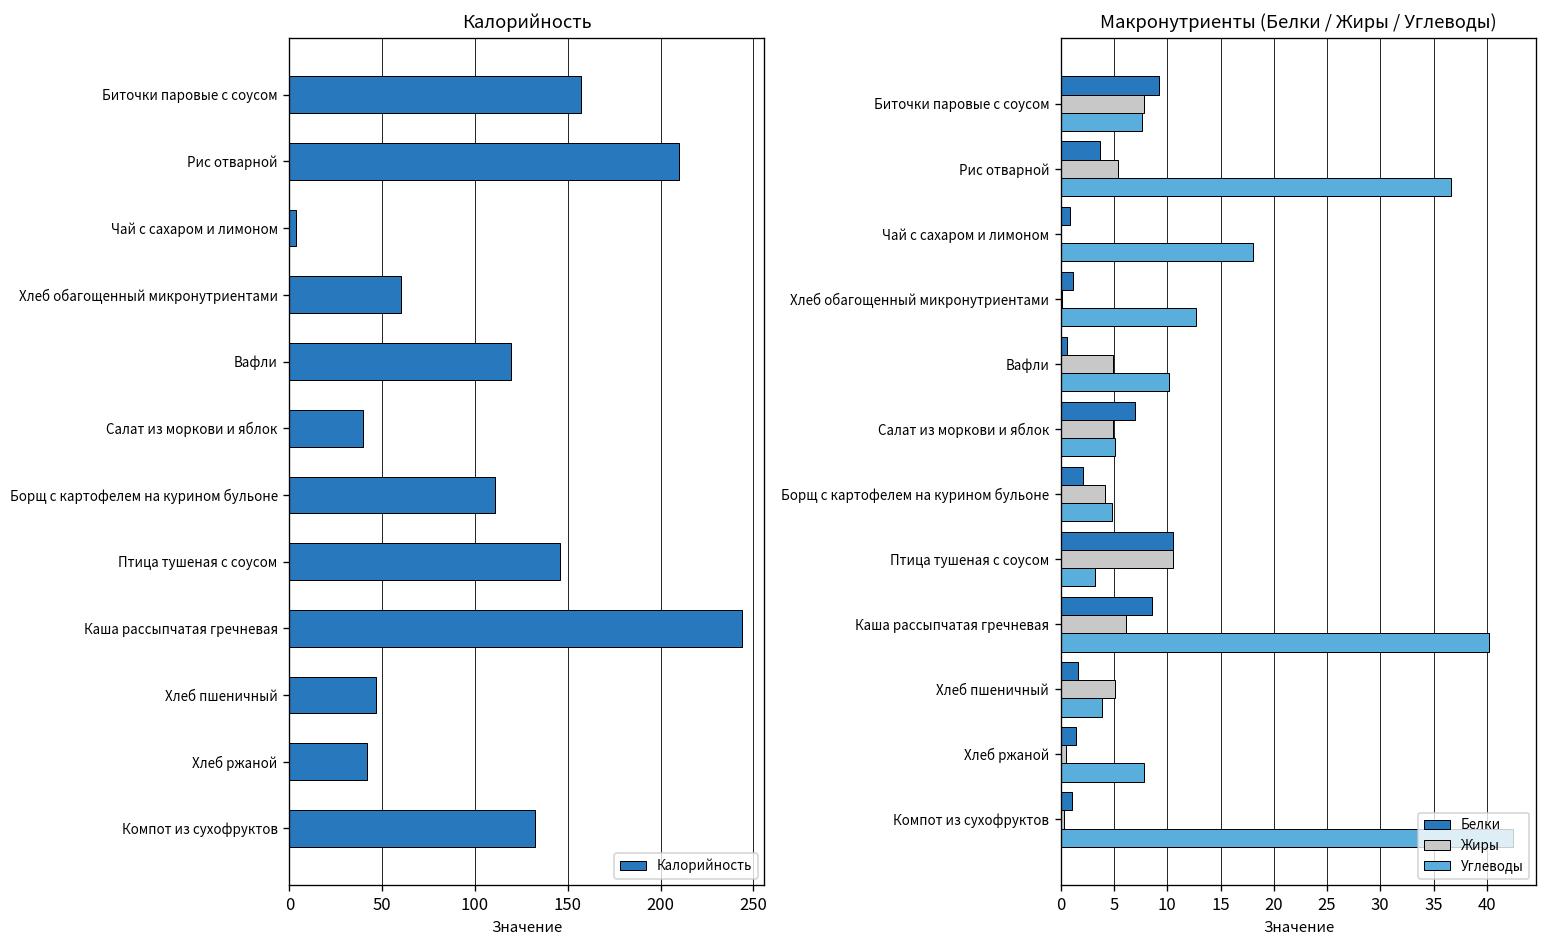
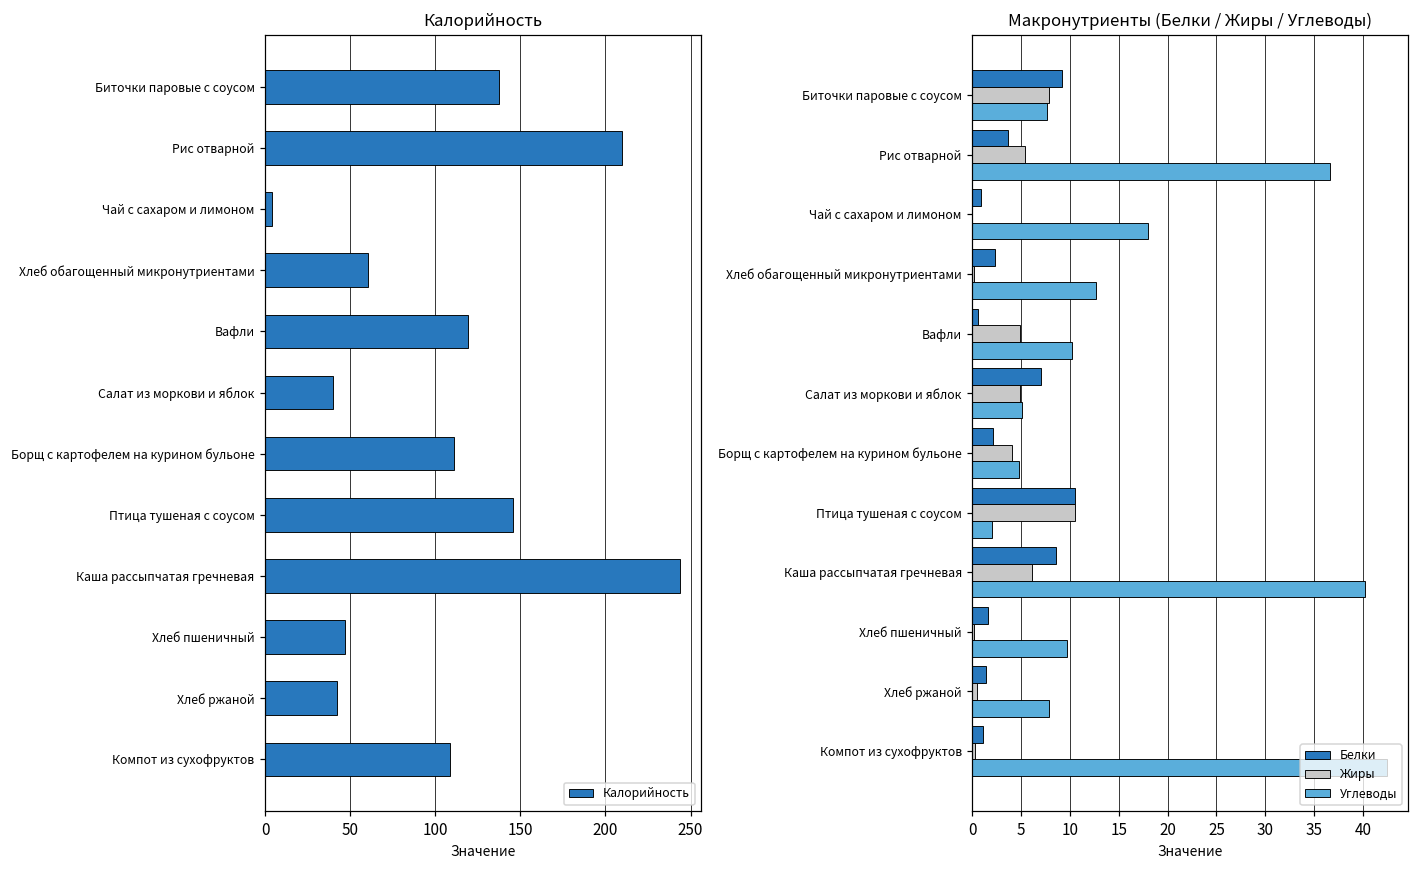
Калорийность, Биточки паровые с соусом: 157 -> 138
Калорийность, Компот из сухофруктов: 132 -> 108
Макронутриенты (Белки / Жиры / Углеводы), Белки, Хлеб обагощенный микронутриентами: 1 -> 2
Макронутриенты (Белки / Жиры / Углеводы), Углеводы, Птица тушеная с соусом: 3 -> 2
Макронутриенты (Белки / Жиры / Углеводы), Жиры, Хлеб пшеничный: 5 -> 0
Макронутриенты (Белки / Жиры / Углеводы), Углеводы, Хлеб пшеничный: 4 -> 10
